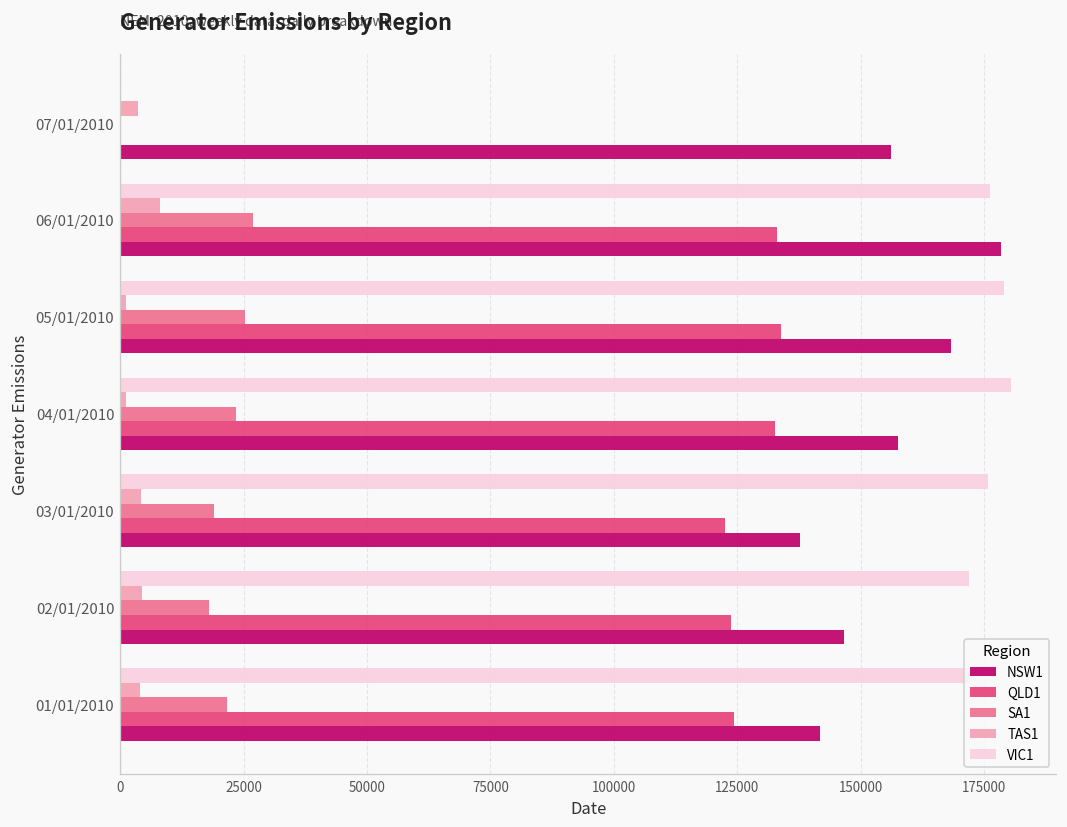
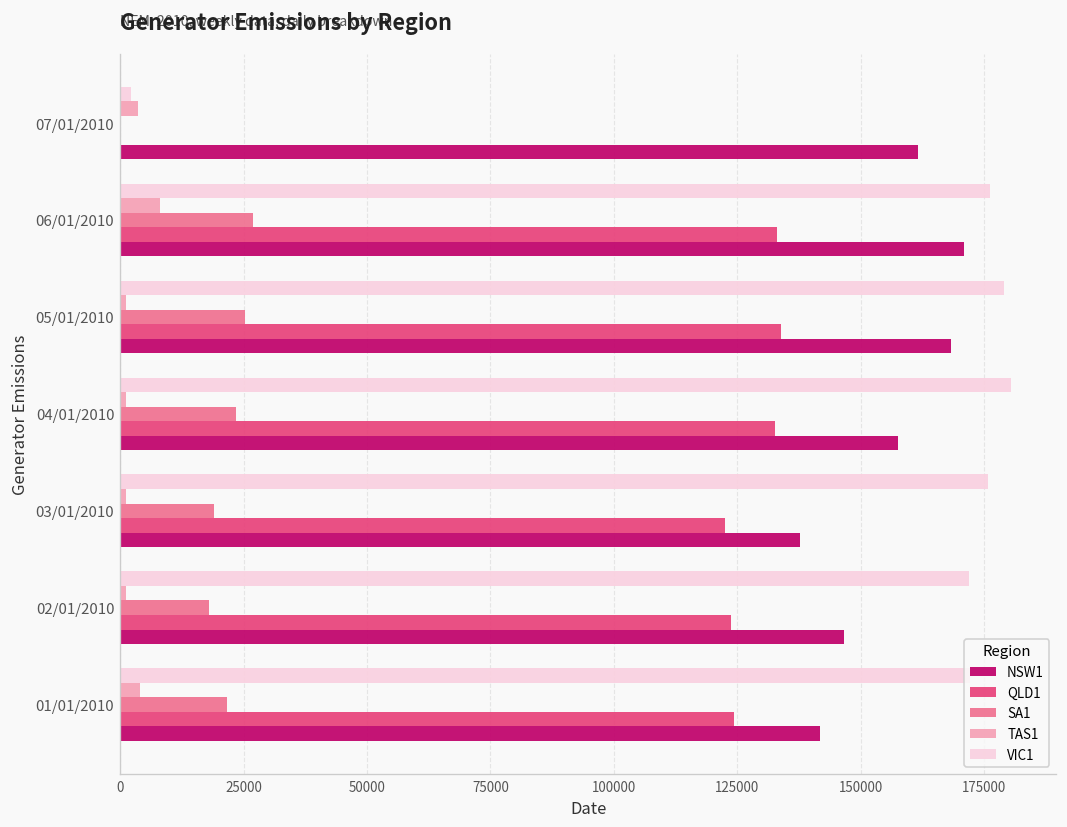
VIC1, 07/01/2010: 0 -> 2000
NSW1, 07/01/2010: 156000 -> 162000
NSW1, 06/01/2010: 178000 -> 171000
TAS1, 03/01/2010: 4000 -> 1000
TAS1, 02/01/2010: 4000 -> 1000
